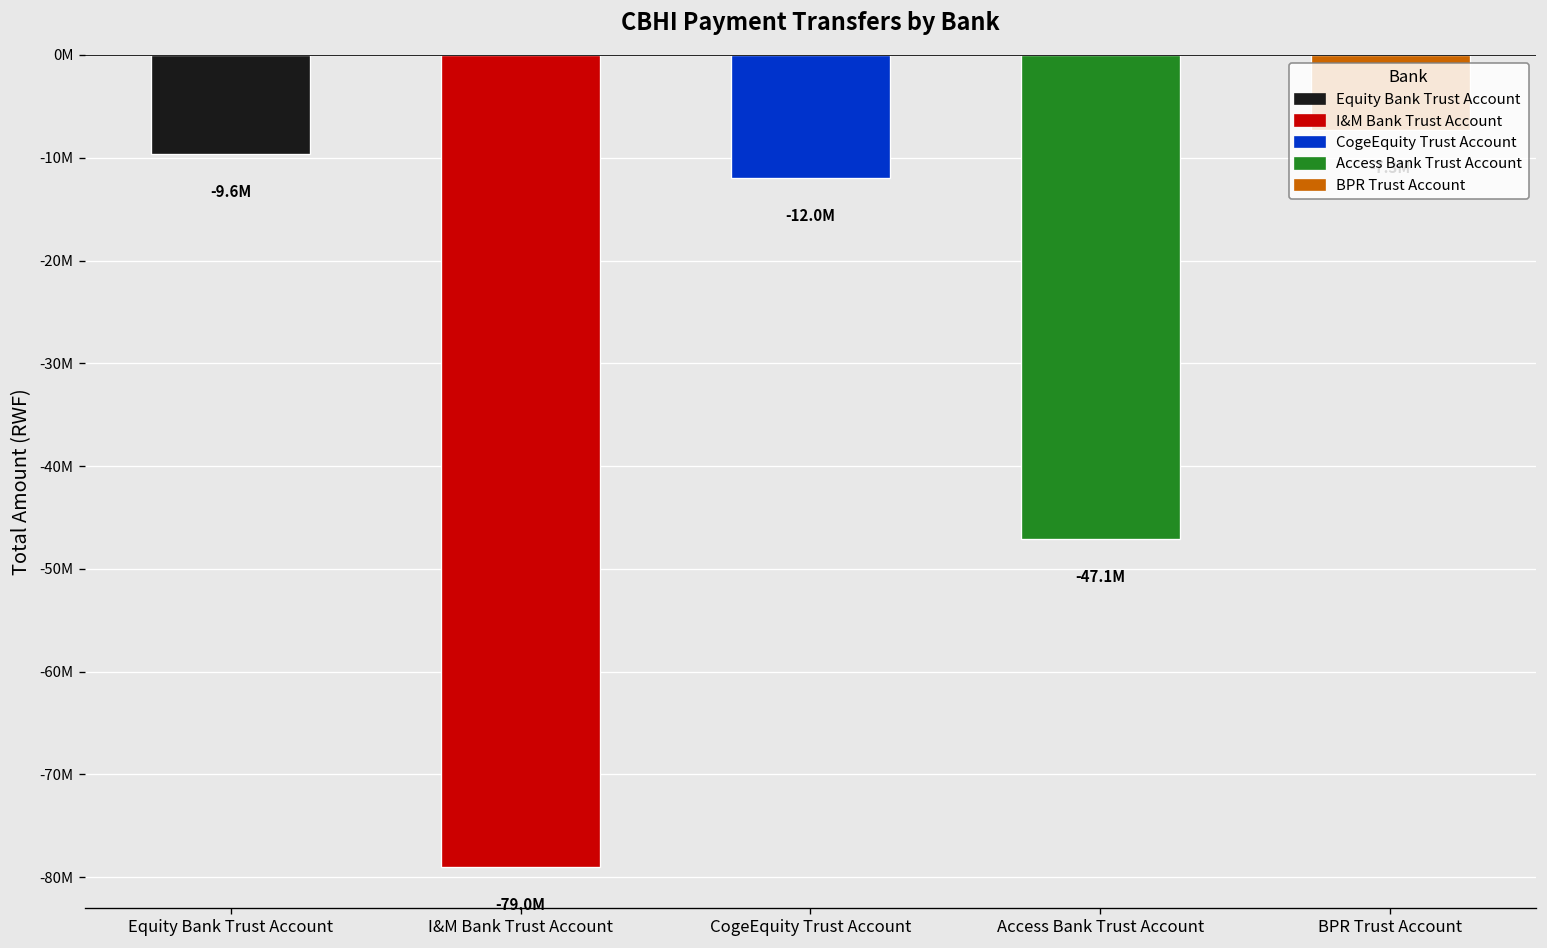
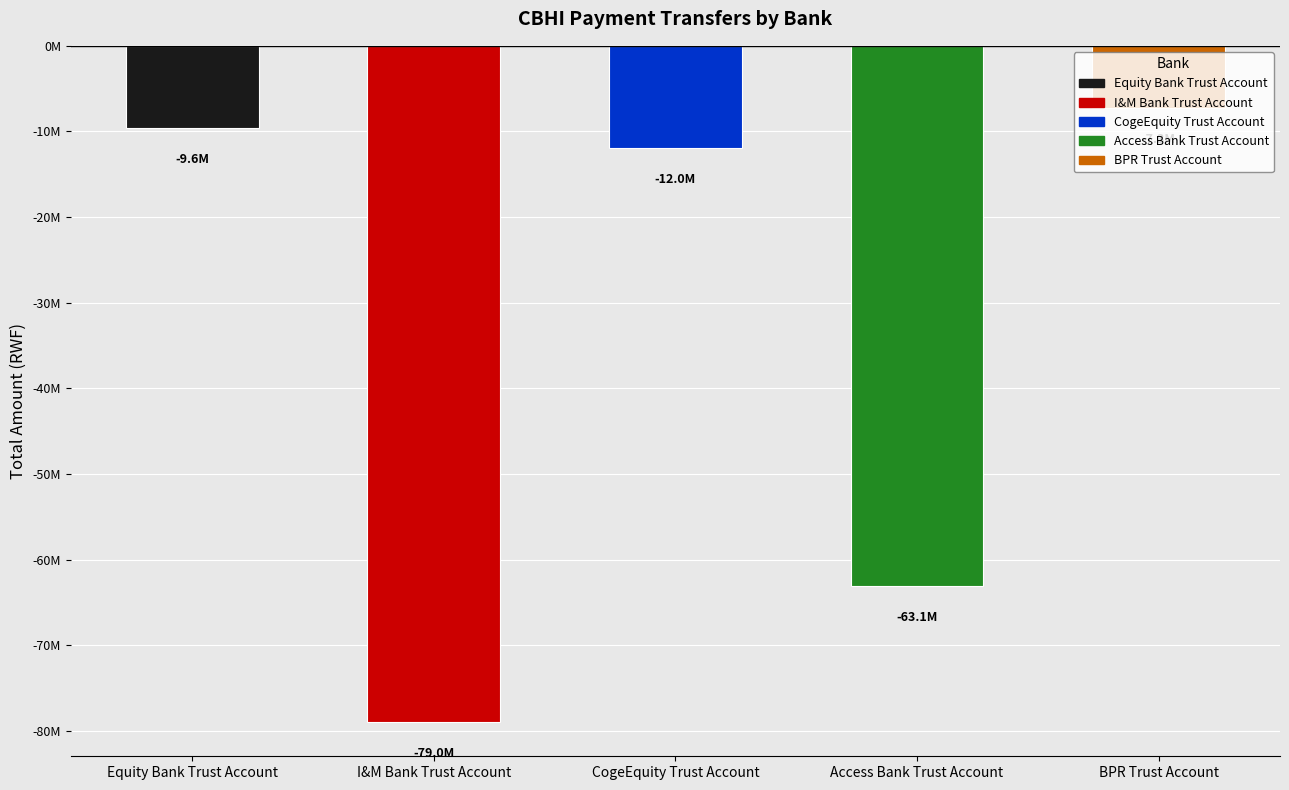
Access Bank Trust Account: -47.1M -> -63.1M
